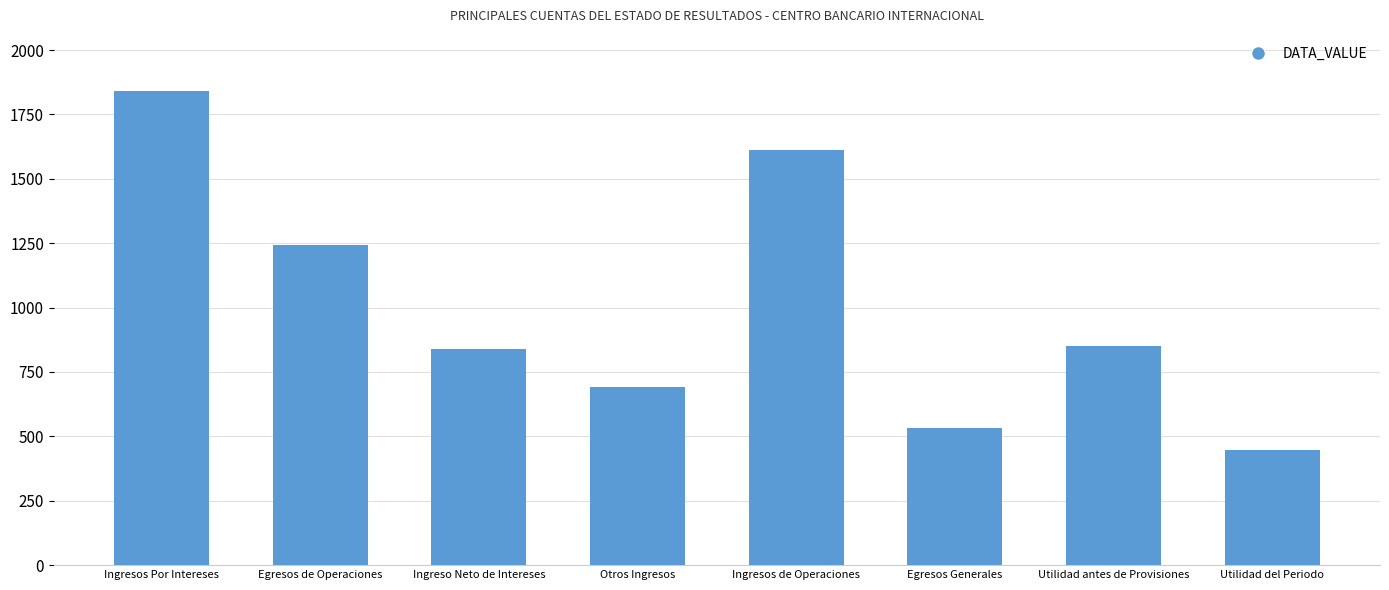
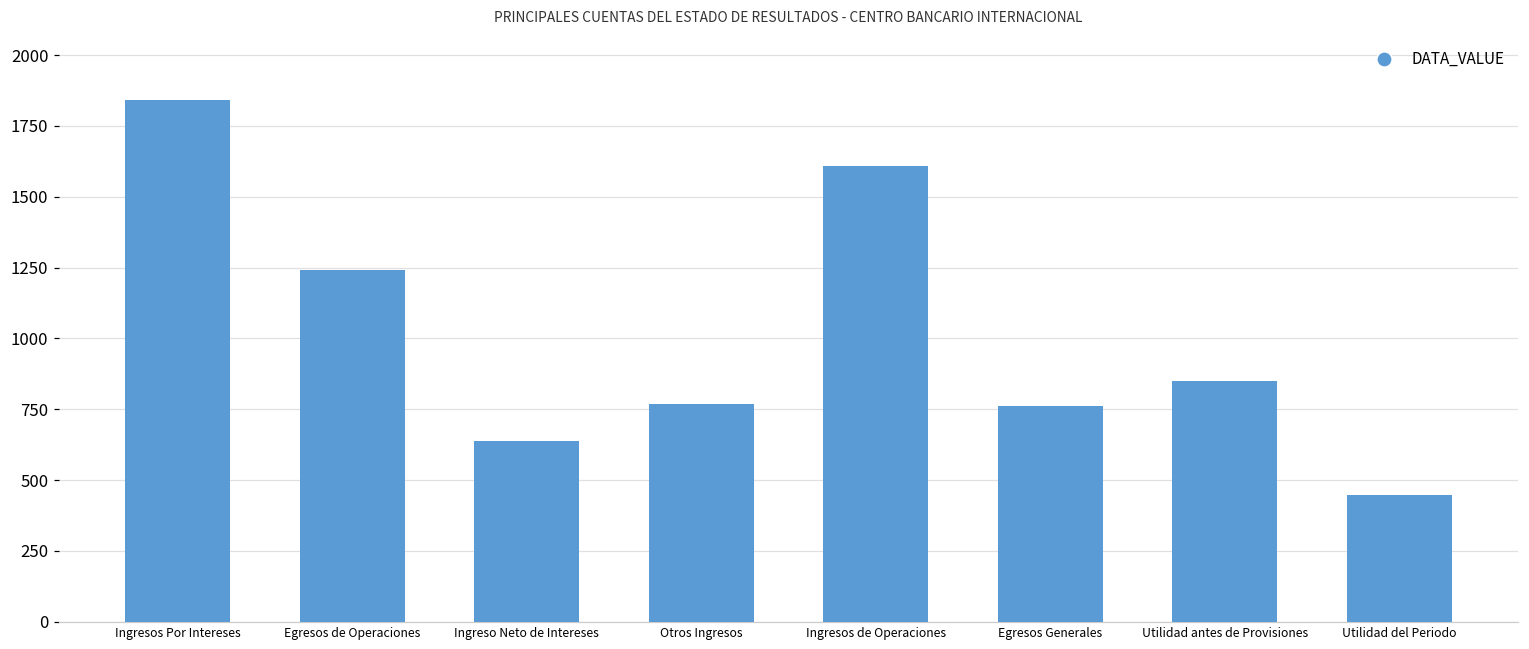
Ingreso Neto de Intereses: 840 -> 640
Otros Ingresos: 690 -> 770
Egresos Generales: 530 -> 760
